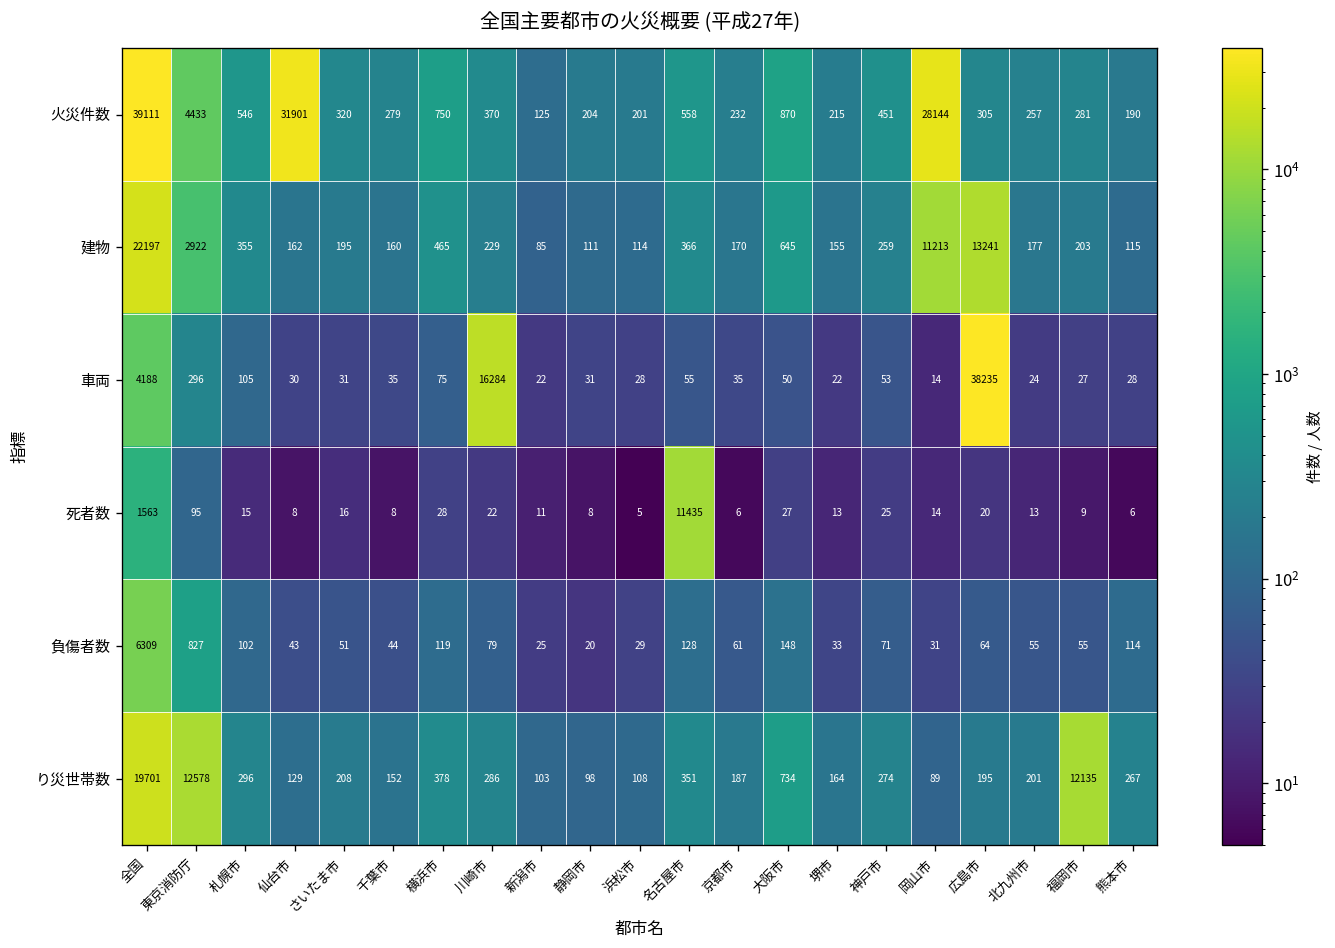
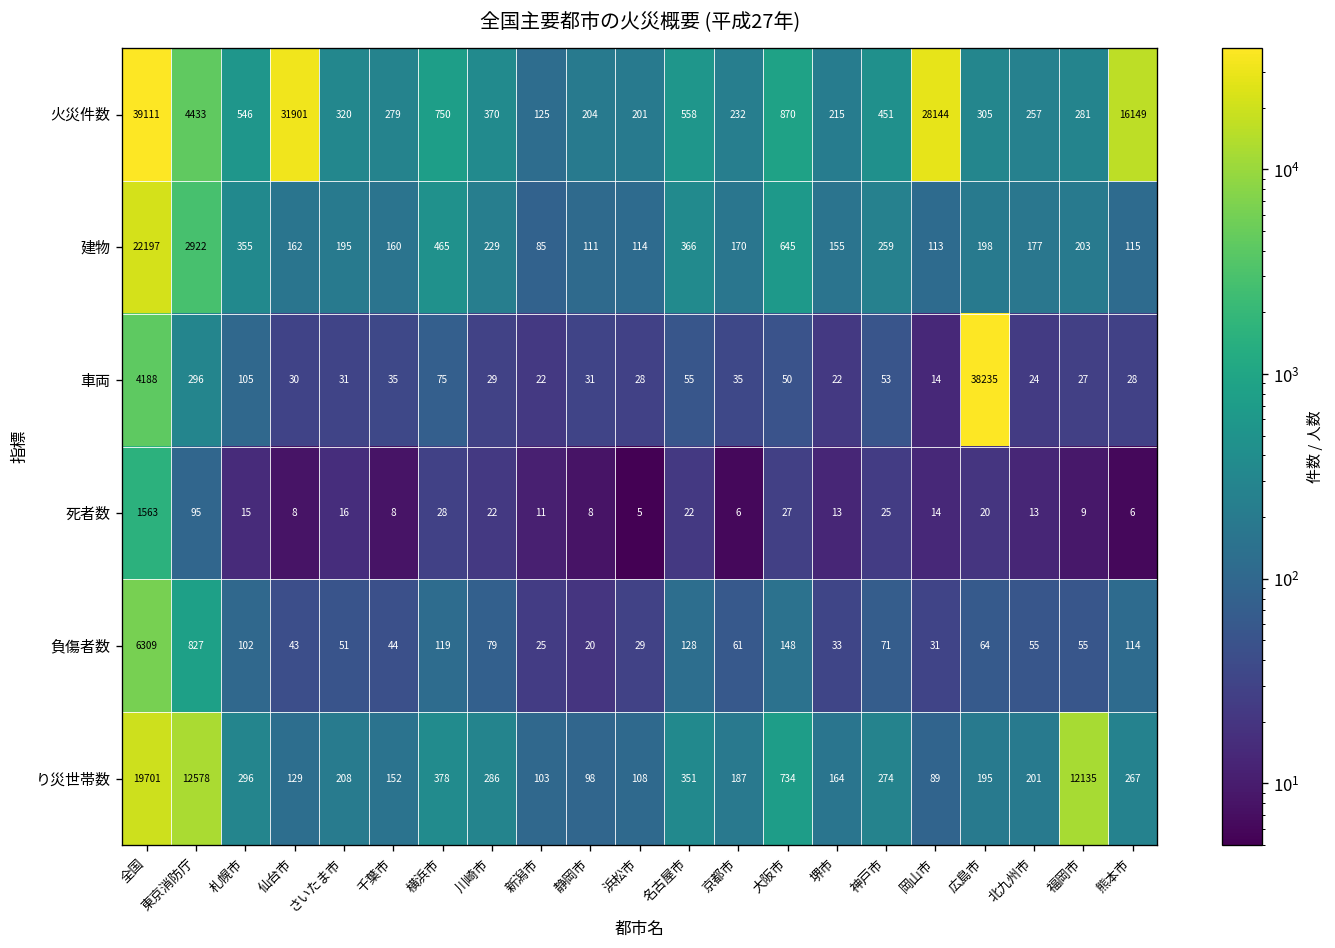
火災件数, 熊本市: 190 -> 16149
建物, 岡山市: 11213 -> 113
建物, 広島市: 13241 -> 198
車両, 川崎市: 16284 -> 29
死者数, 名古屋市: 11435 -> 22
